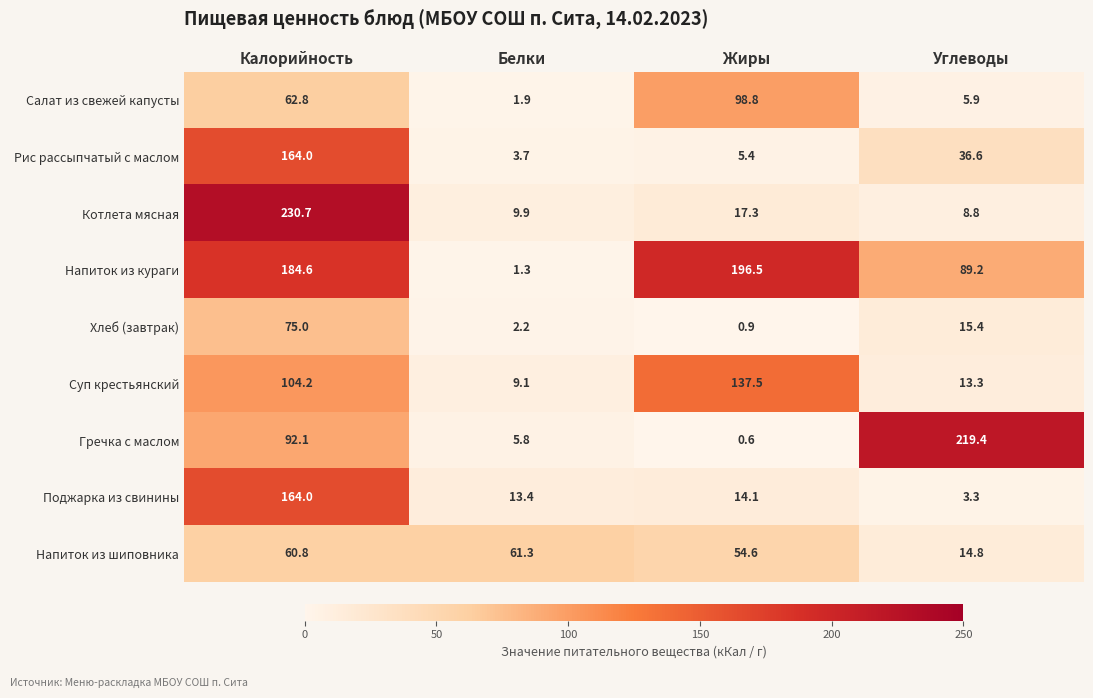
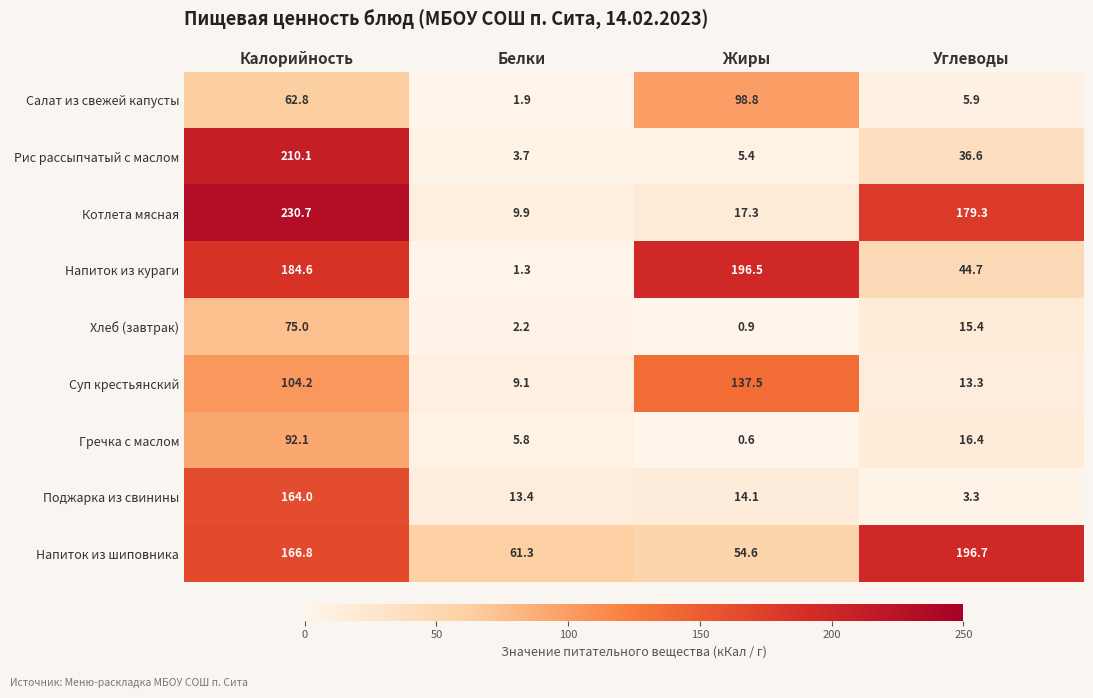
Рис рассыпчатый с маслом, Калорийность: 164.0 -> 210.1
Котлета мясная, Углеводы: 8.8 -> 179.3
Напиток из кураги, Углеводы: 89.2 -> 44.7
Гречка с маслом, Углеводы: 219.4 -> 16.4
Напиток из шиповника, Калорийность: 60.8 -> 166.8
Напиток из шиповника, Углеводы: 14.8 -> 196.7
